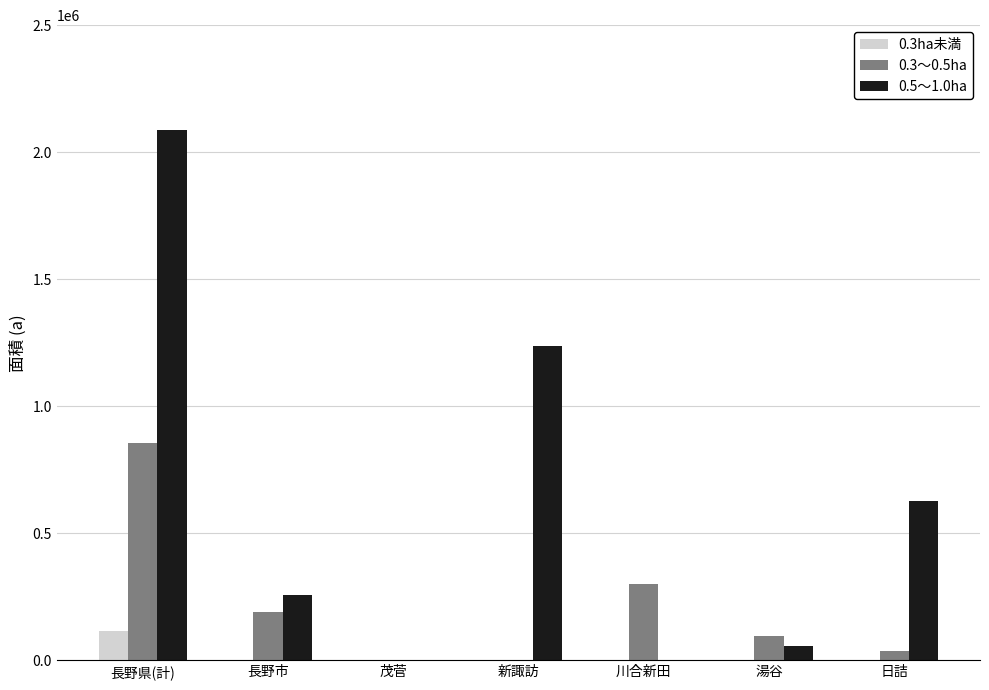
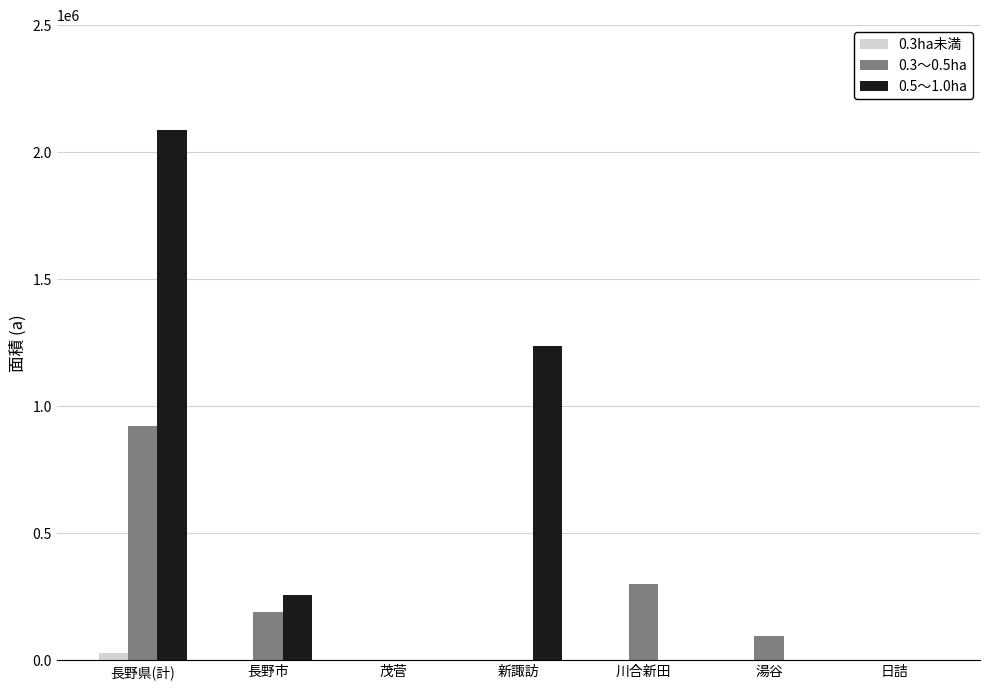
0.3ha未満, 長野県(計): 120000 -> 30000
0.3～0.5ha, 長野県(計): 860000 -> 920000
0.5～1.0ha, 湯谷: 60000 -> 0
0.3～0.5ha, 日詰: 40000 -> 0
0.5～1.0ha, 日詰: 630000 -> 0
